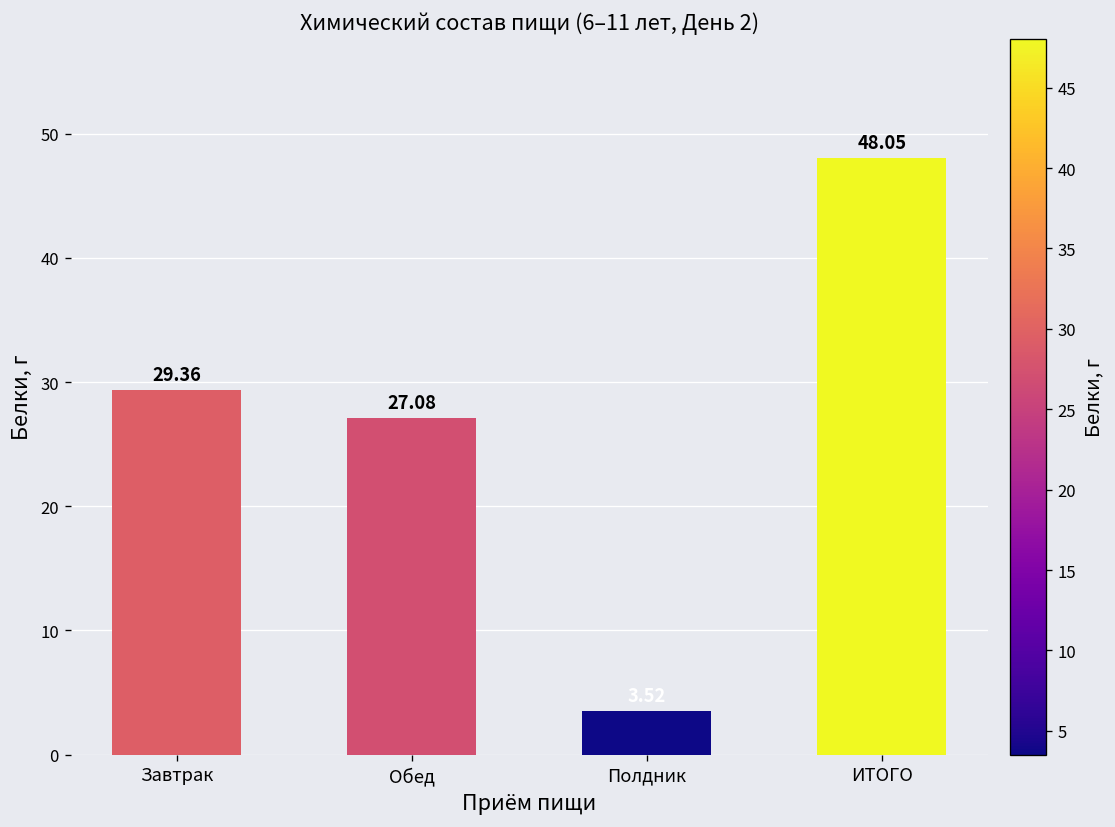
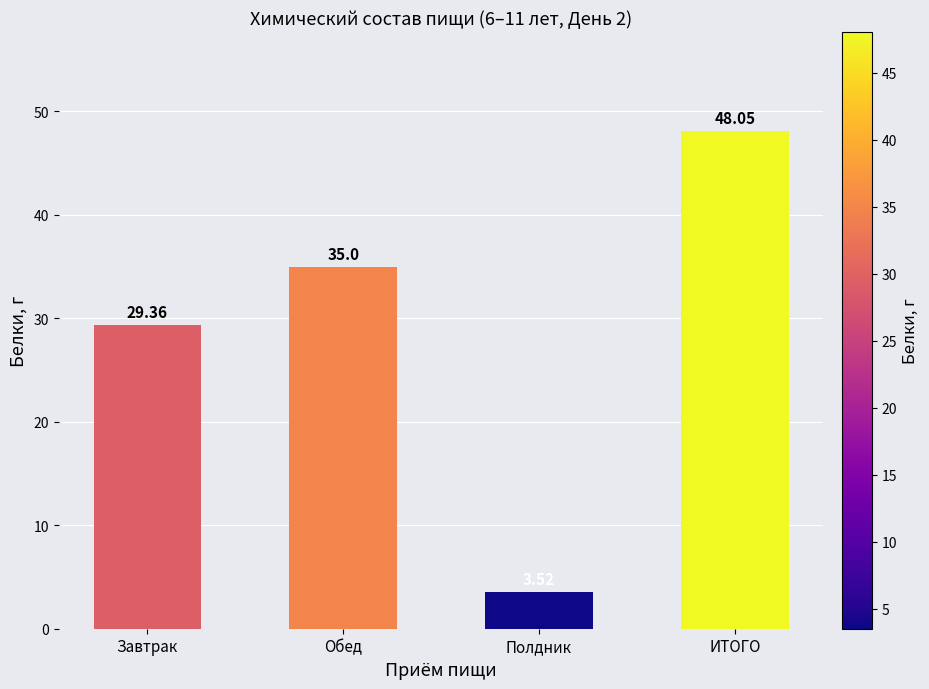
Обед: 27.08 -> 35.0
